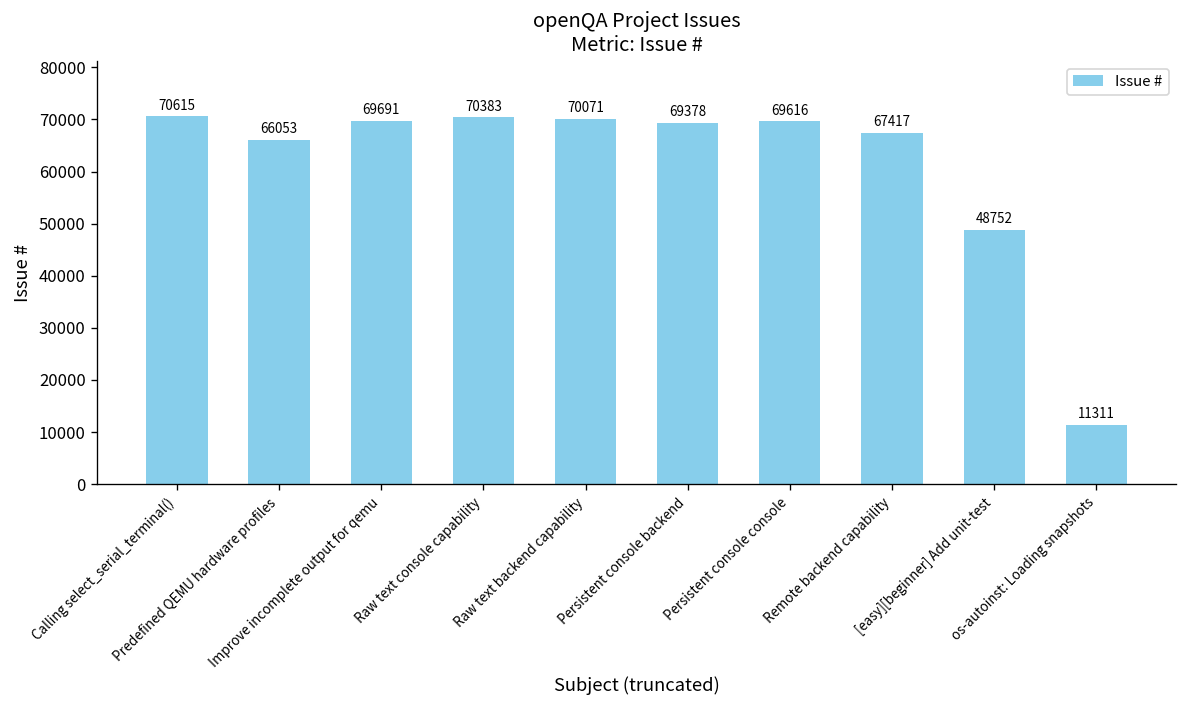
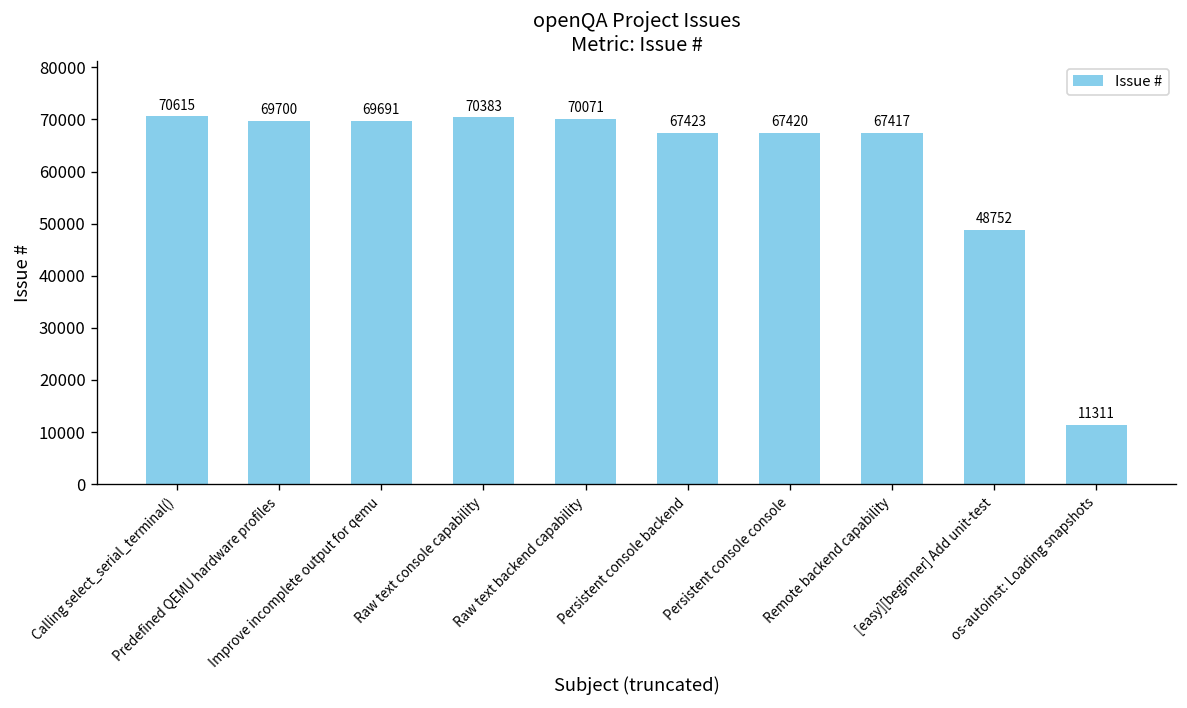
Predefined QEMU hardware profiles: 66053 -> 69700
Persistent console backend: 69378 -> 67423
Persistent console console: 69616 -> 67420
